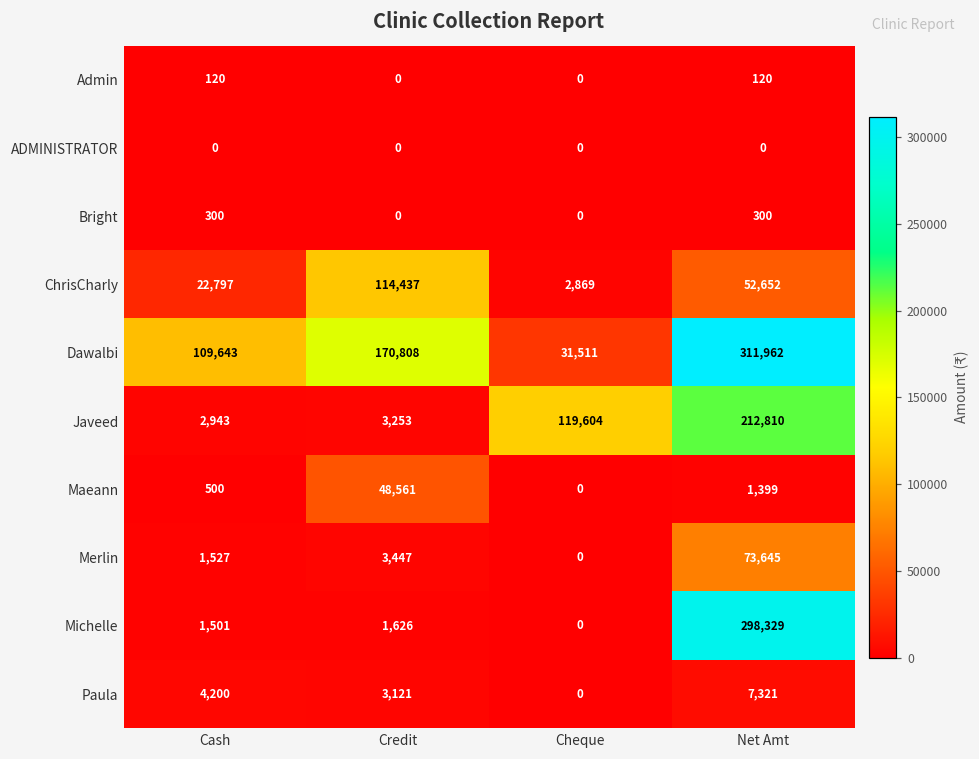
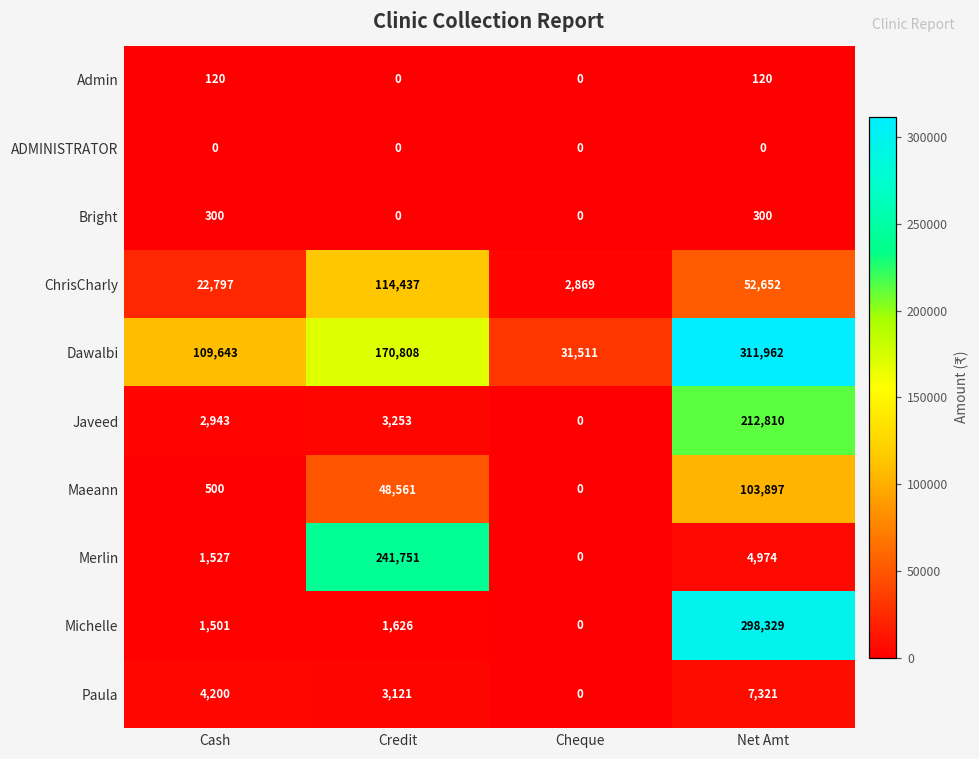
Javeed, Cheque: 119,604 -> 0
Maeann, Net Amt: 1,399 -> 103,897
Merlin, Credit: 3,447 -> 241,751
Merlin, Net Amt: 73,645 -> 4,974
